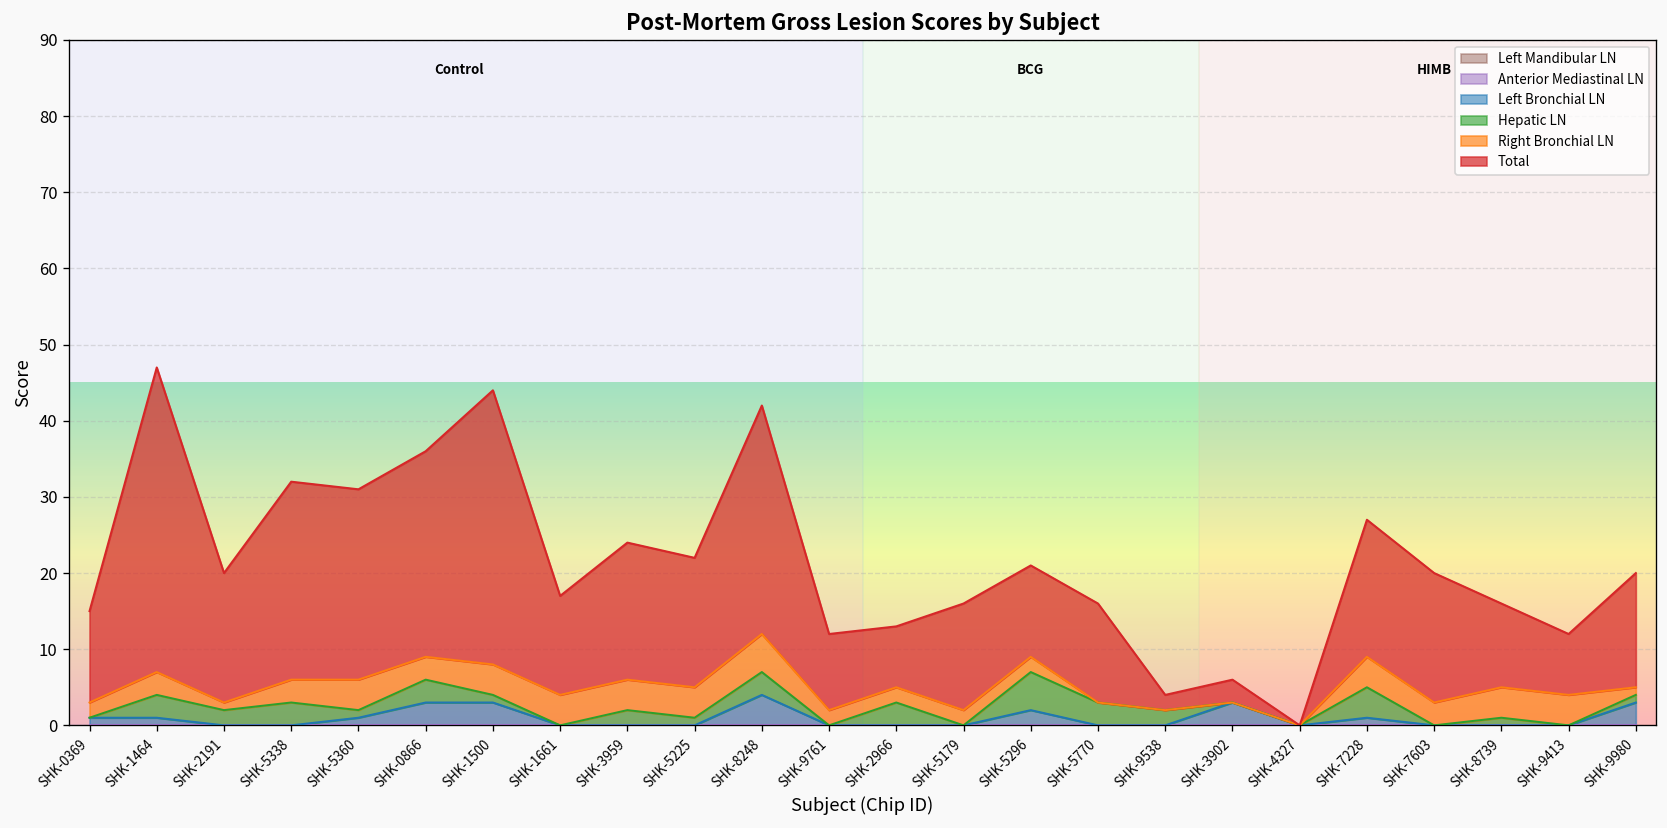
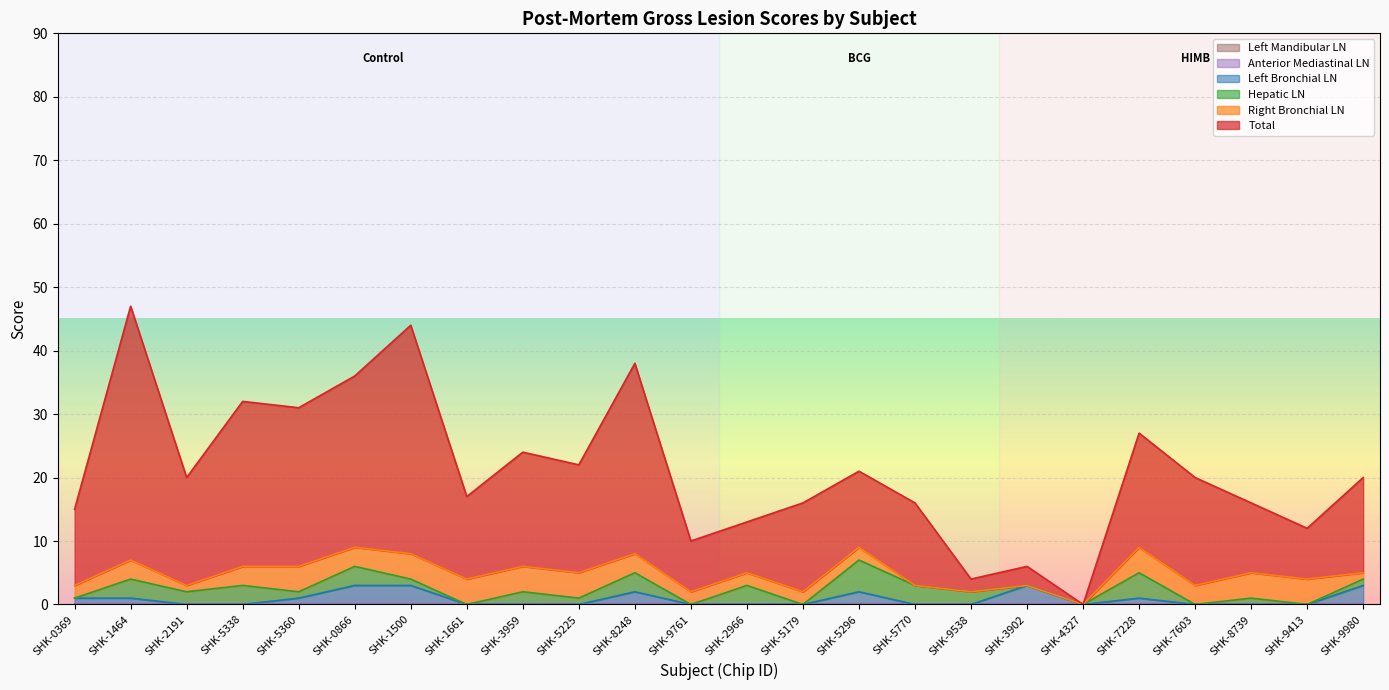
Left Bronchial LN, SHK-8248: 4 -> 2
Right Bronchial LN, SHK-8248: 5 -> 3
Total, SHK-9761: 10 -> 8
